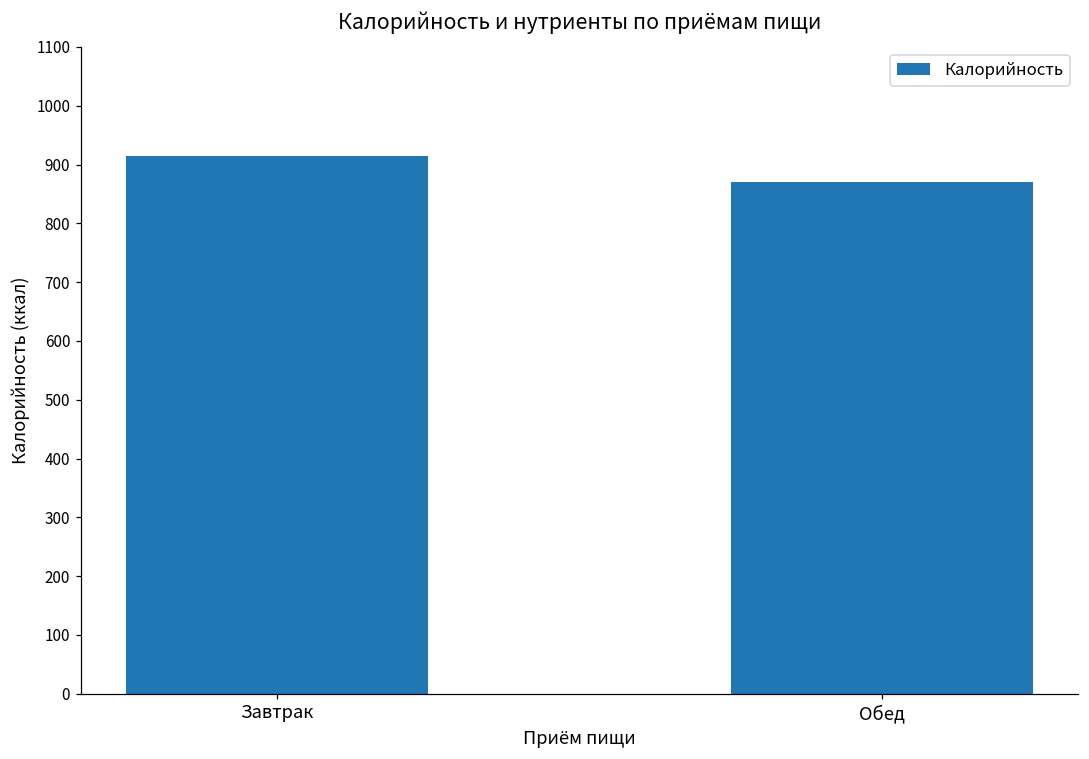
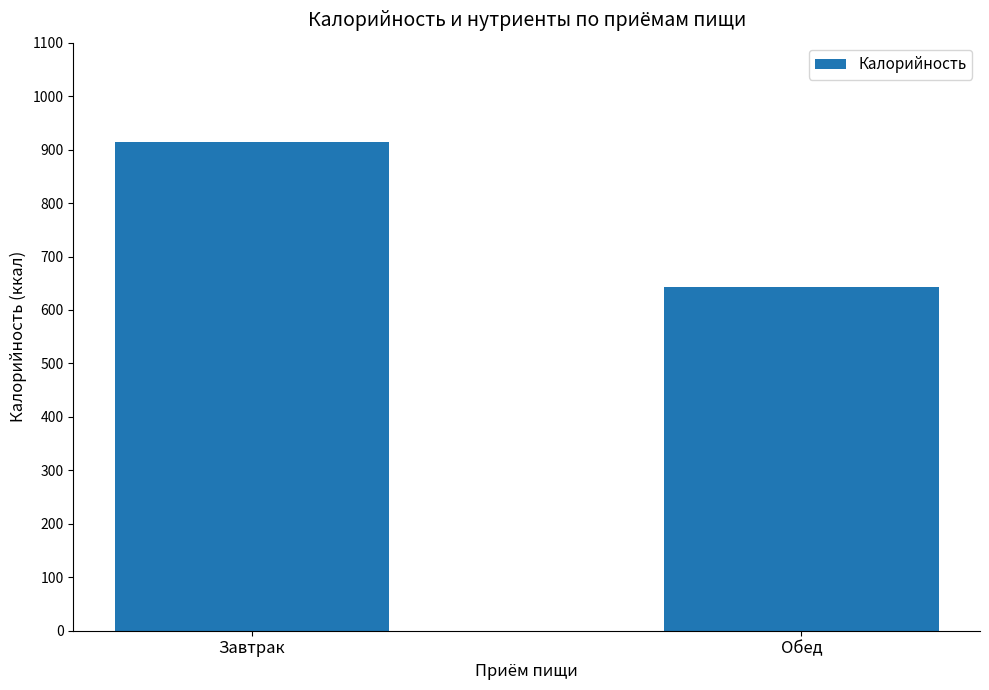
Обед: 870 -> 640
